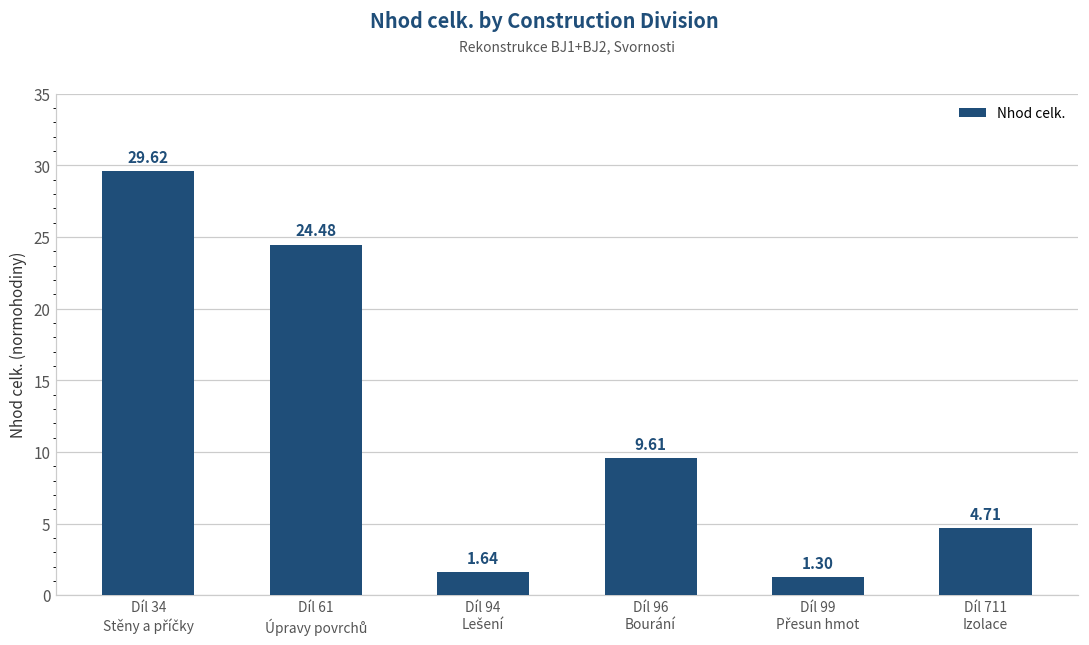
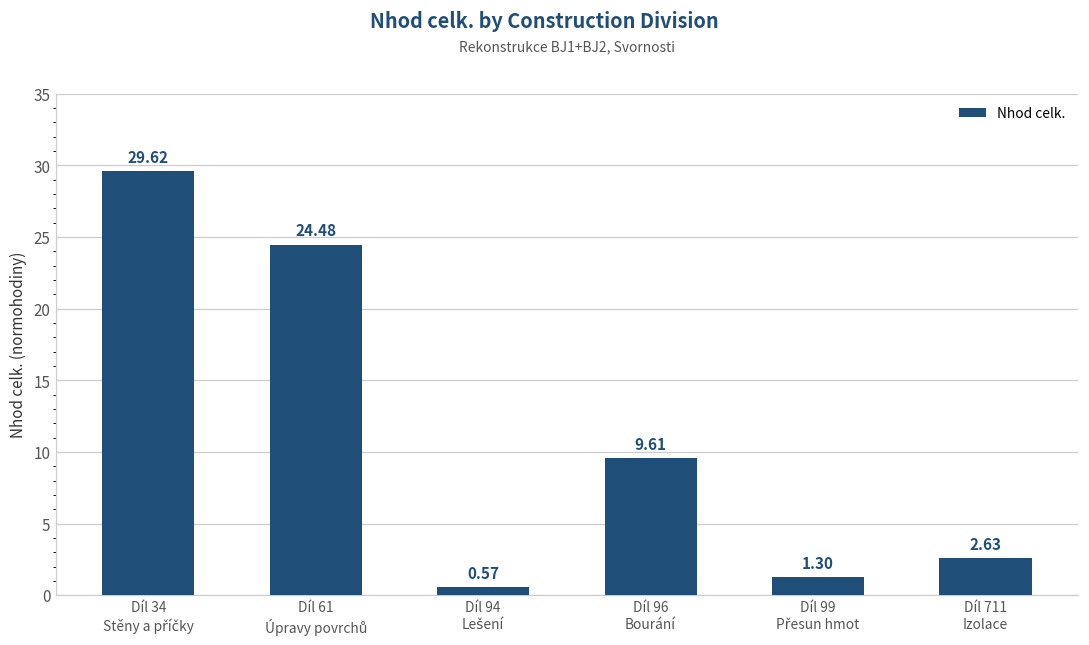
Díl 94 Lešení: 1.64 -> 0.57
Díl 711 Izolace: 4.71 -> 2.63
